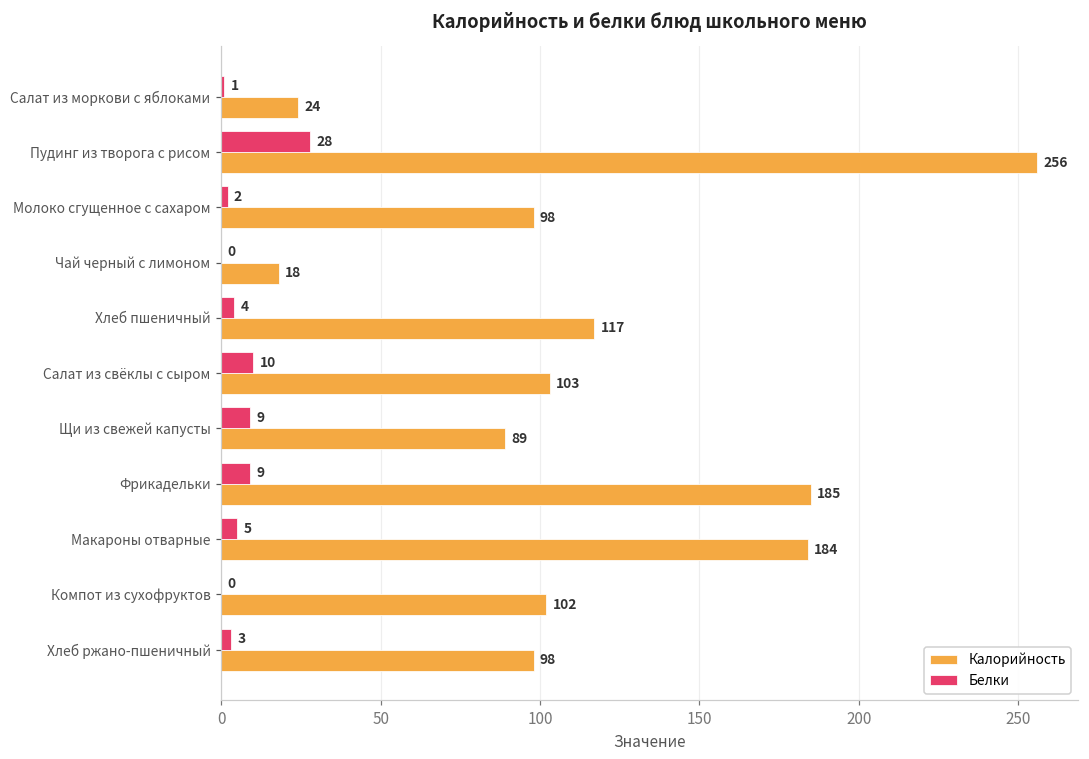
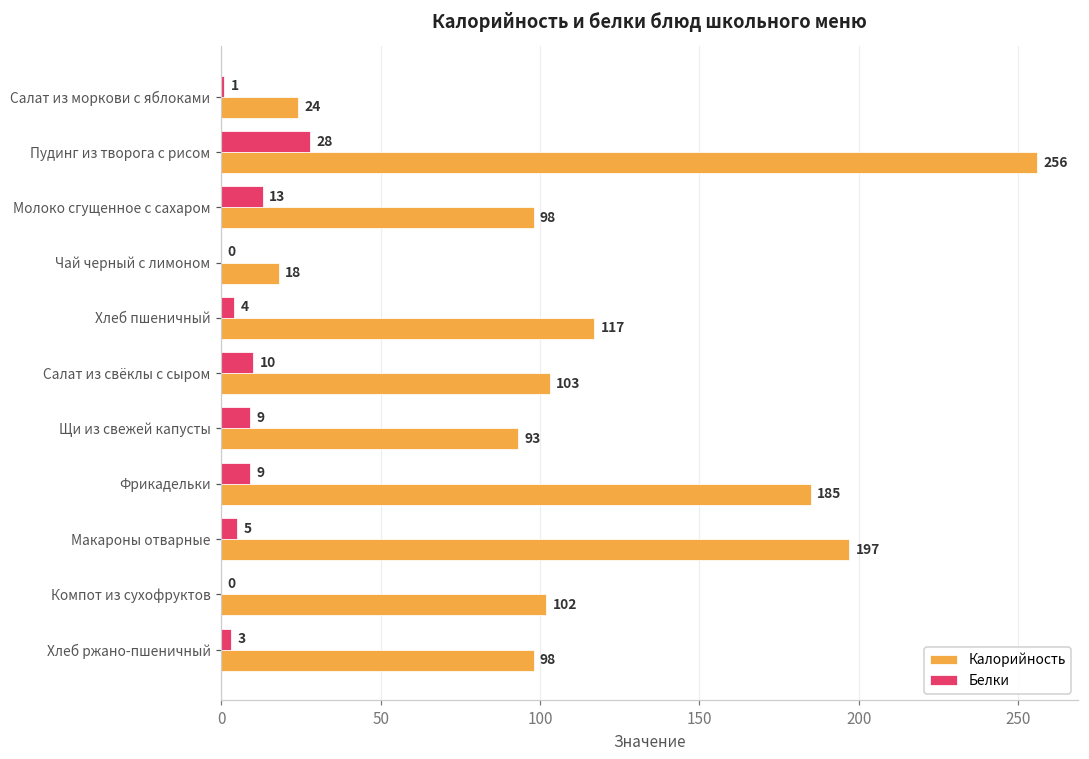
Белки, Молоко сгущенное с сахаром: 2 -> 13
Калорийность, Щи из свежей капусты: 89 -> 93
Калорийность, Макароны отварные: 184 -> 197
